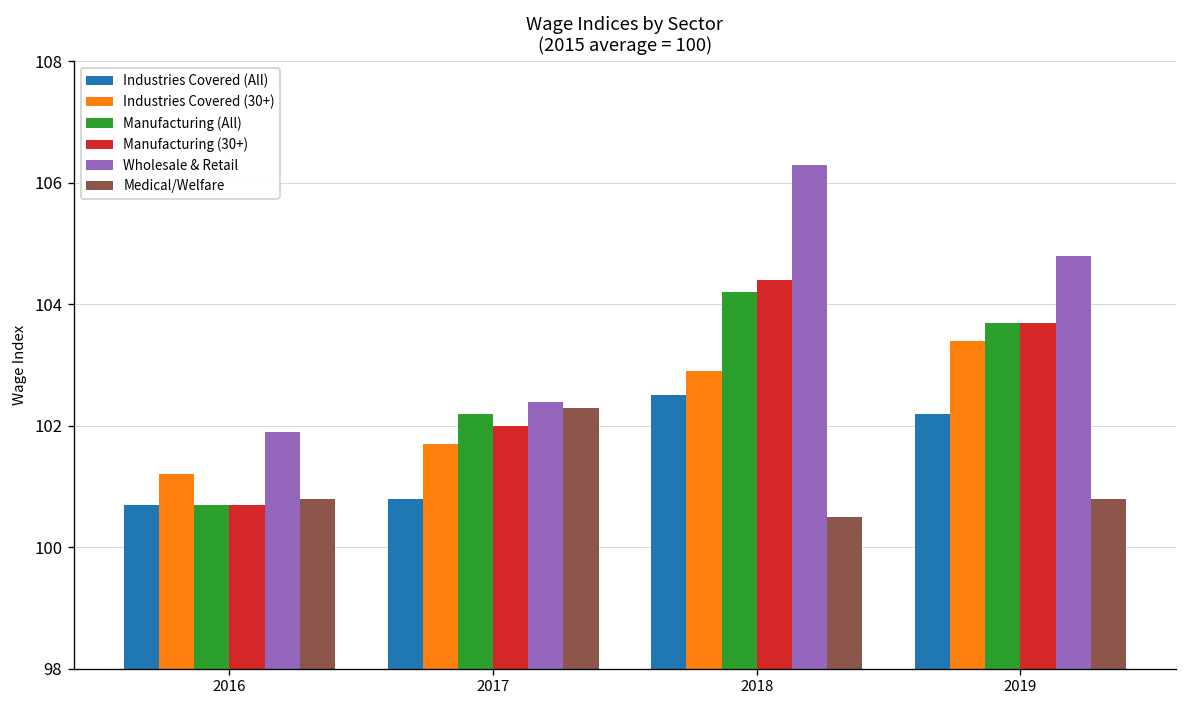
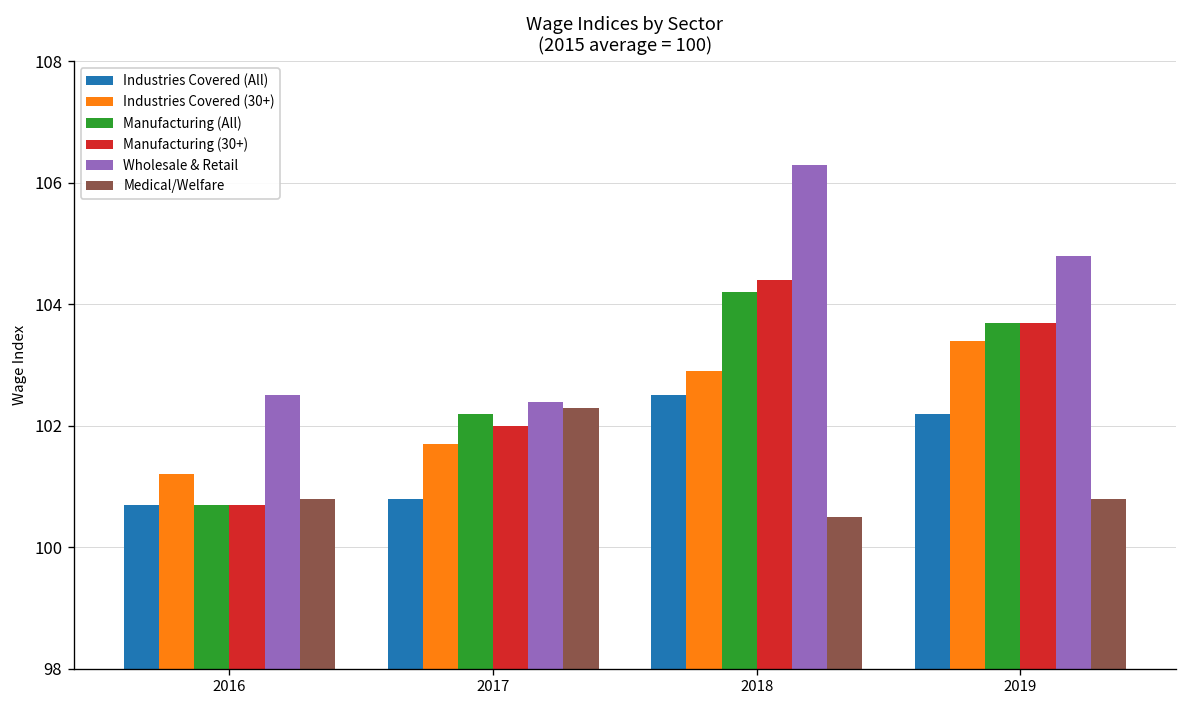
Wholesale & Retail, 2016: 101.9 -> 102.5
